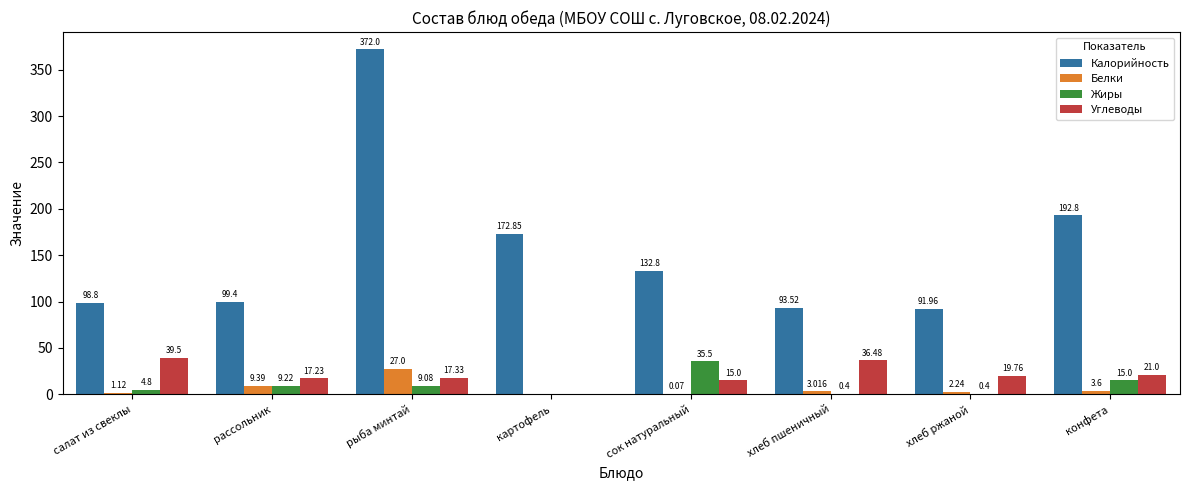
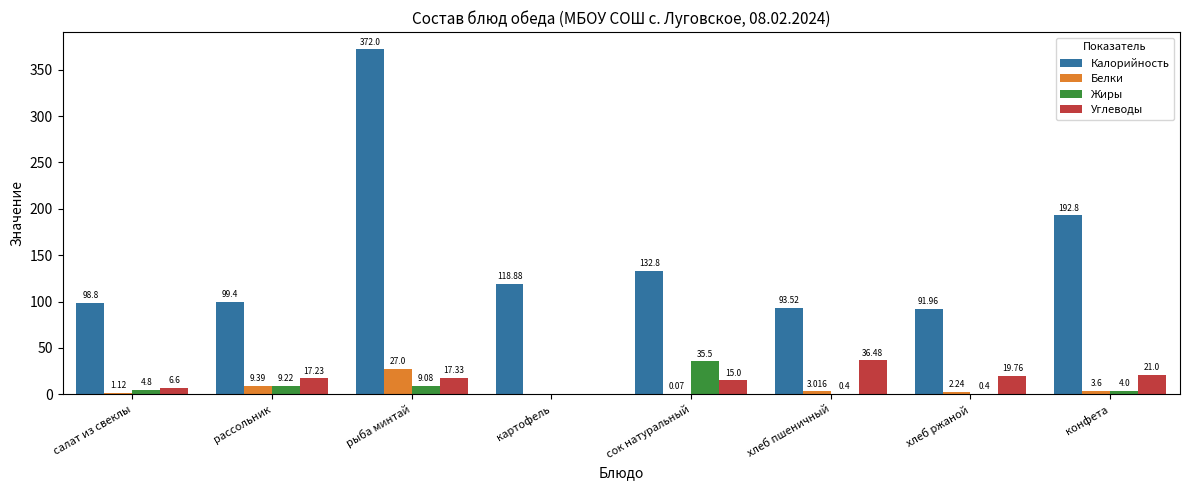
Углеводы, салат из свеклы: 39.5 -> 6.6
Калорийность, картофель: 172.85 -> 118.88
Жиры, конфета: 15.0 -> 4.0
